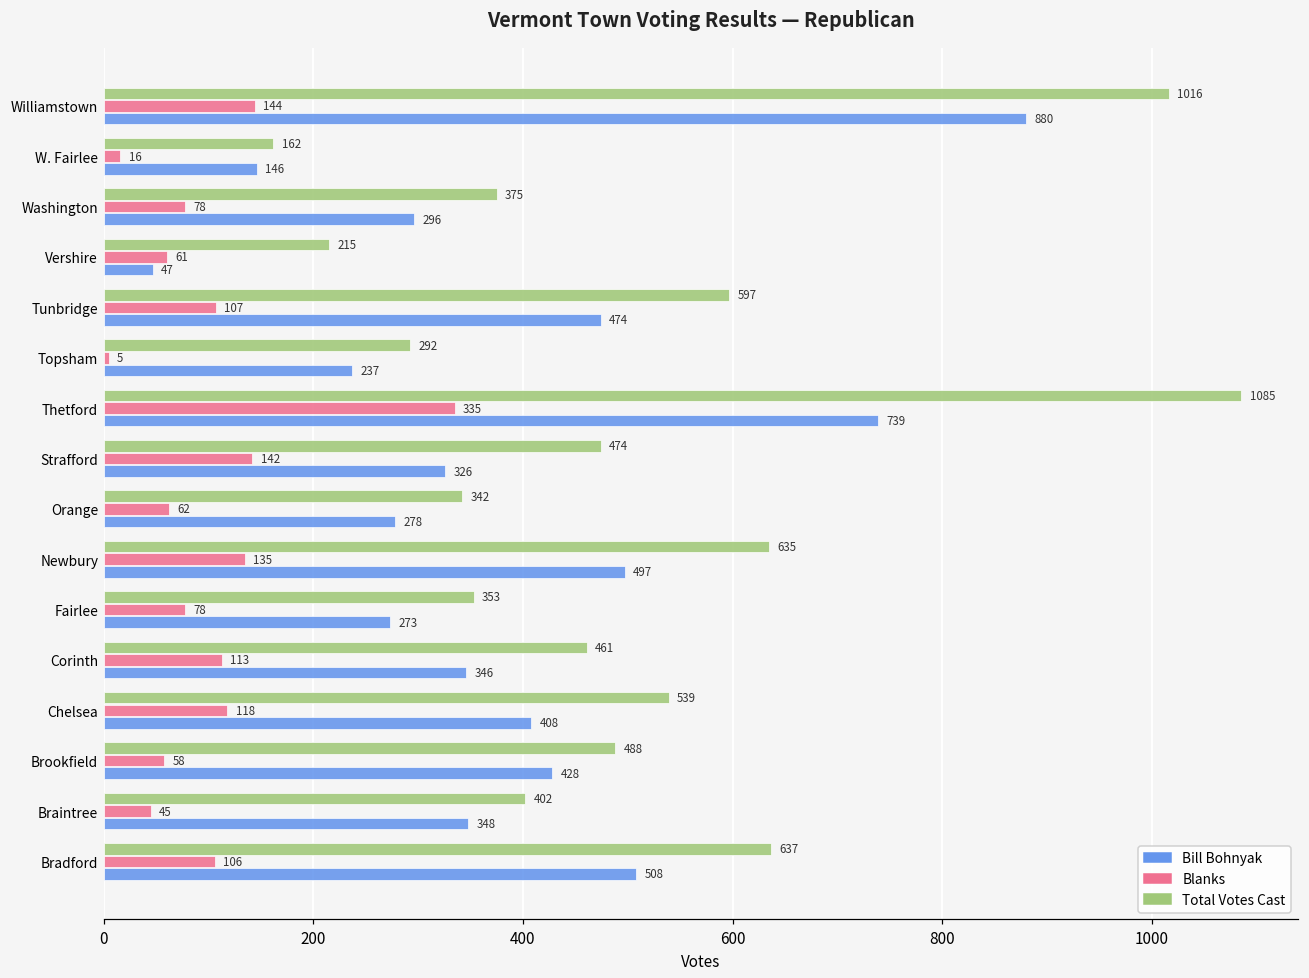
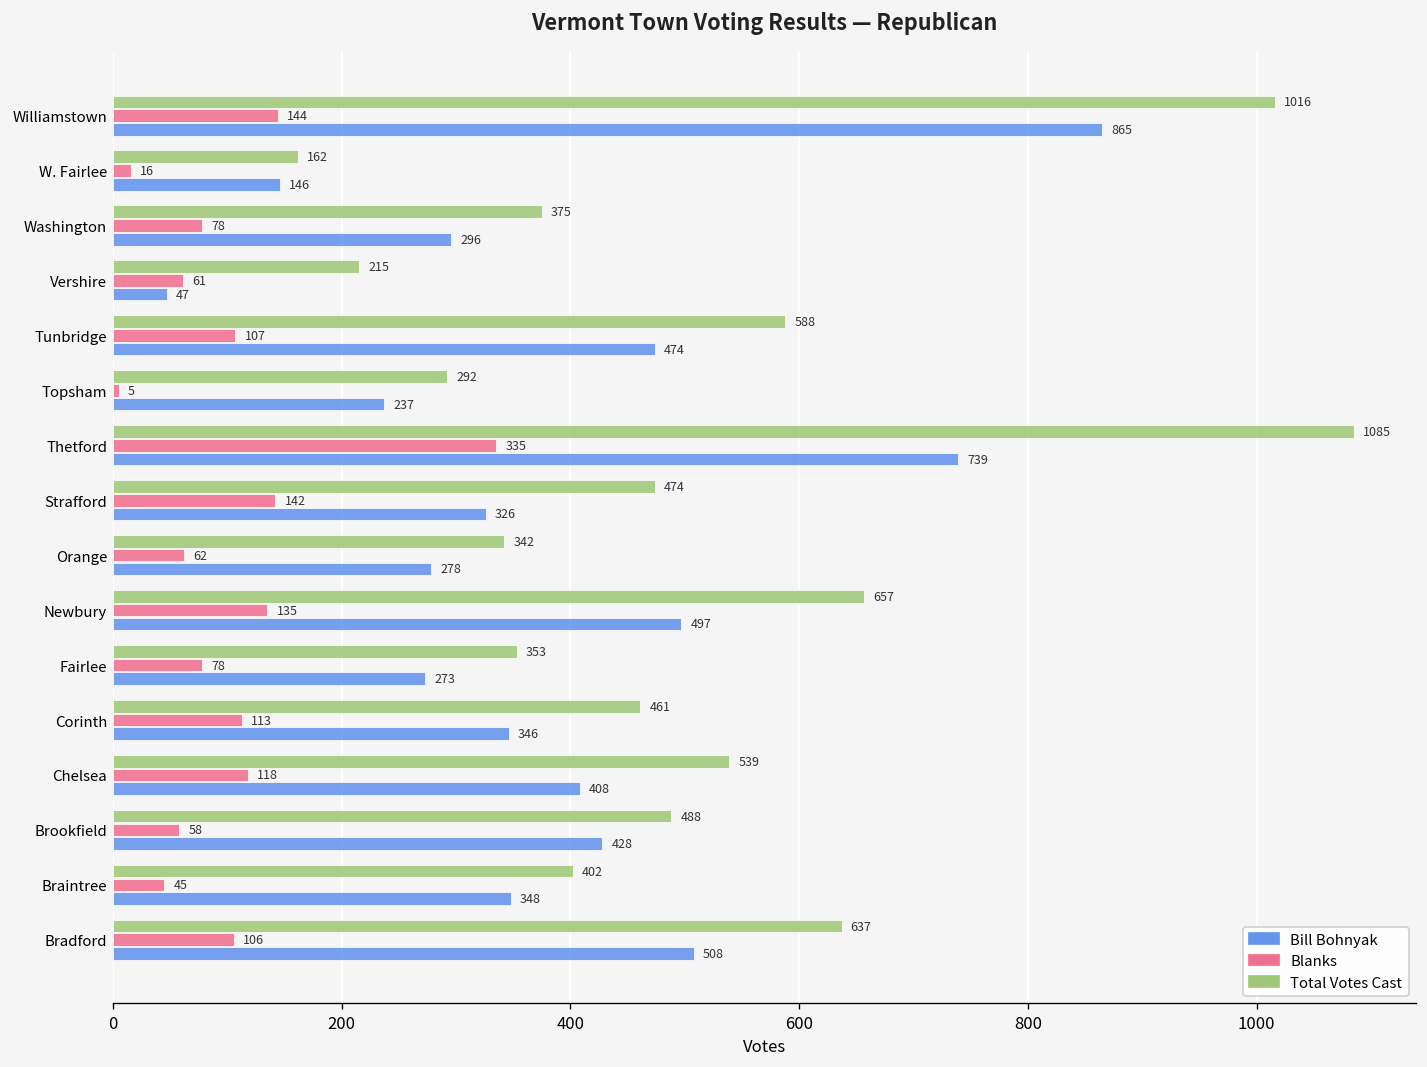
Bill Bohnyak, Williamstown: 880 -> 865
Total Votes Cast, Tunbridge: 597 -> 588
Total Votes Cast, Newbury: 635 -> 657
